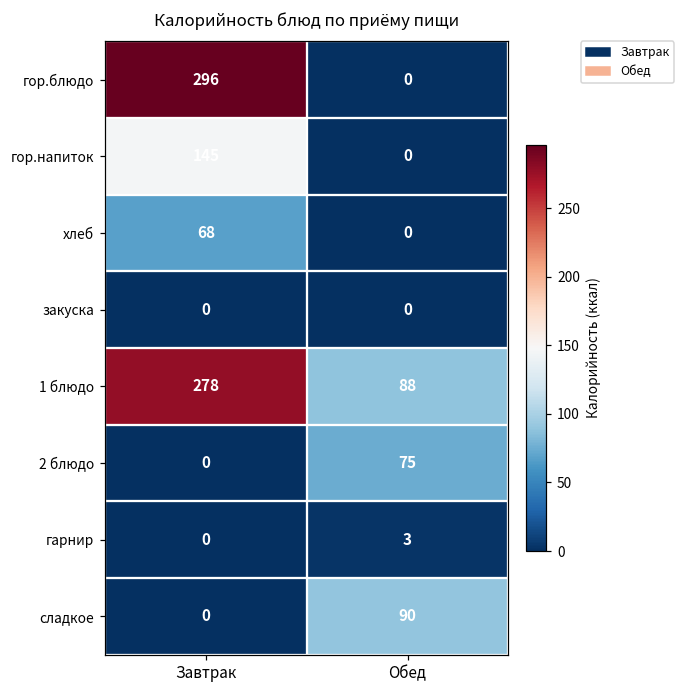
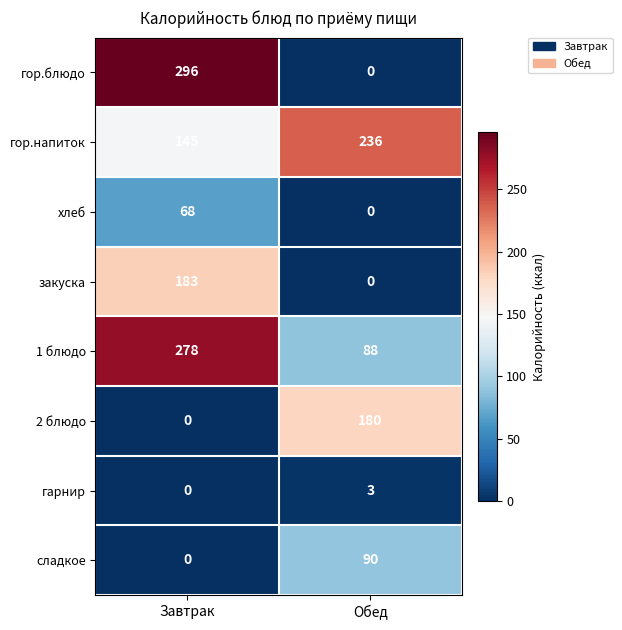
гор.напиток, Обед: 0 -> 236
закуска, Завтрак: 0 -> 183
2 блюдо, Обед: 75 -> 180
